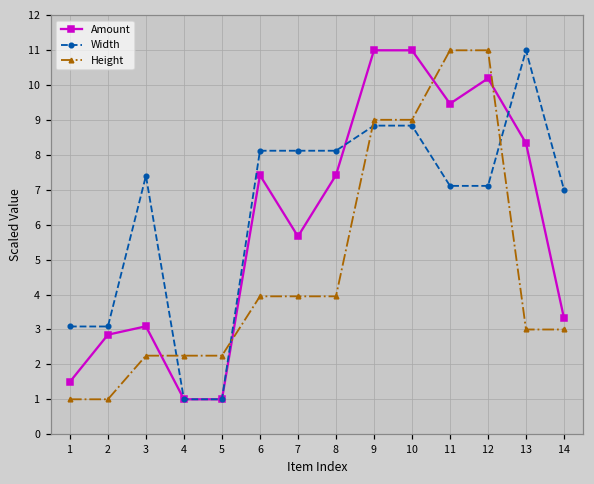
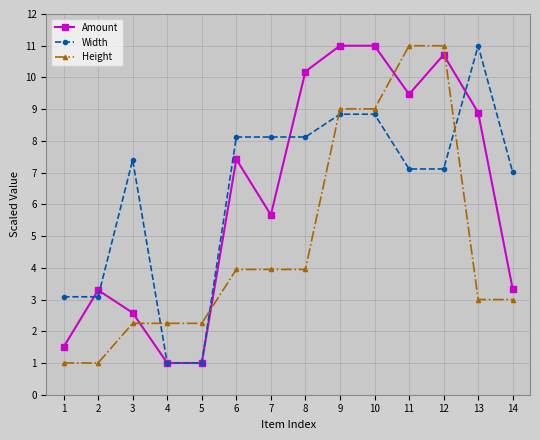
Amount, 2: 2.9 -> 3.3
Amount, 3: 3.1 -> 2.6
Amount, 8: 7.4 -> 10.2
Amount, 12: 10.2 -> 10.7
Amount, 13: 8.3 -> 8.9
